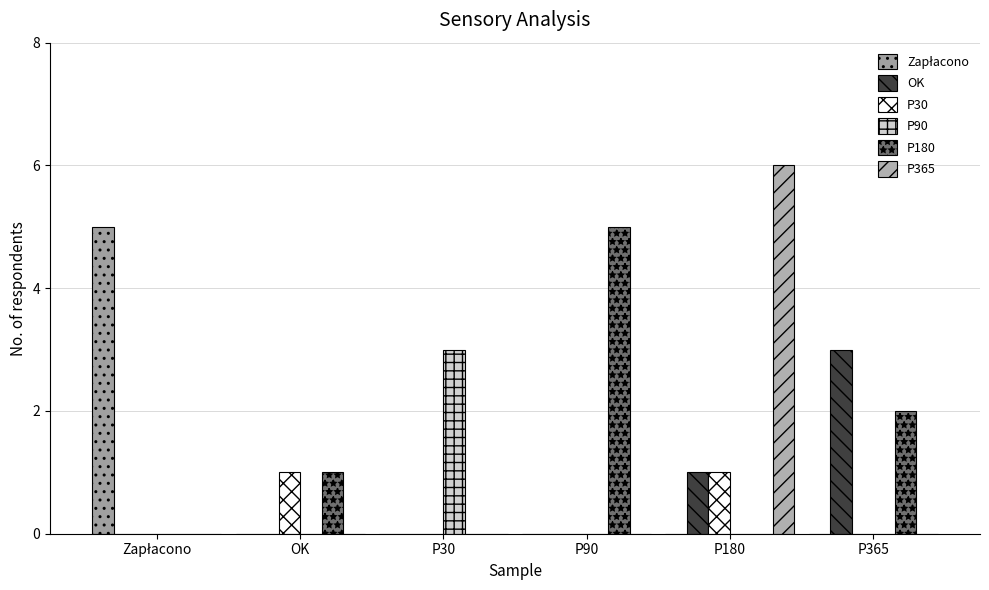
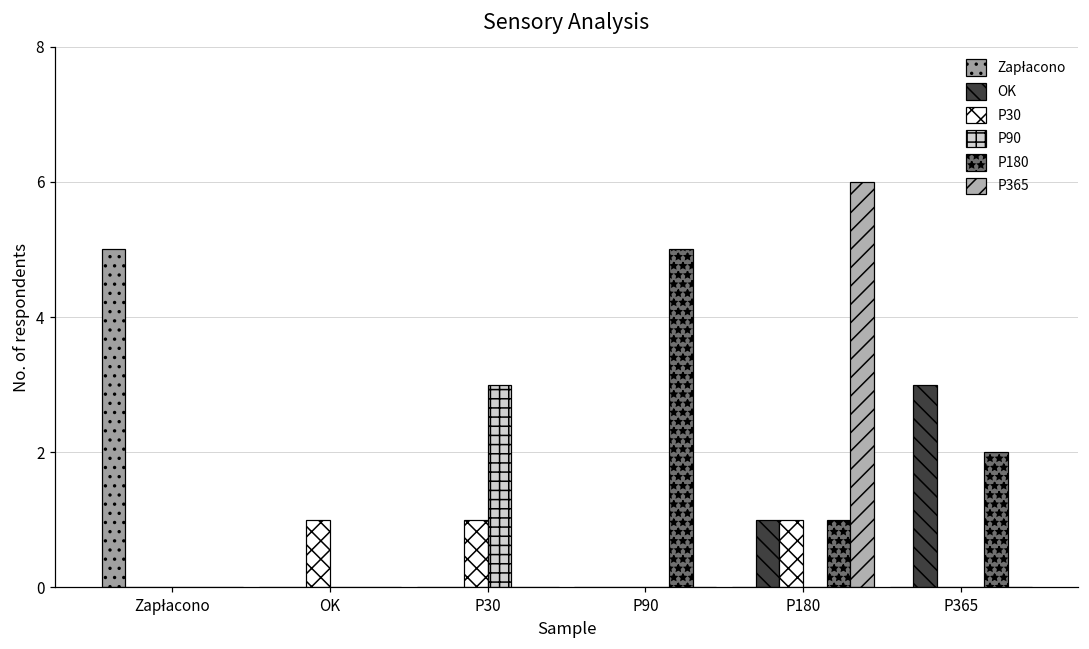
P180, OK: 1 -> 0
P30, P30: 0 -> 1
P180, P180: 0 -> 1
